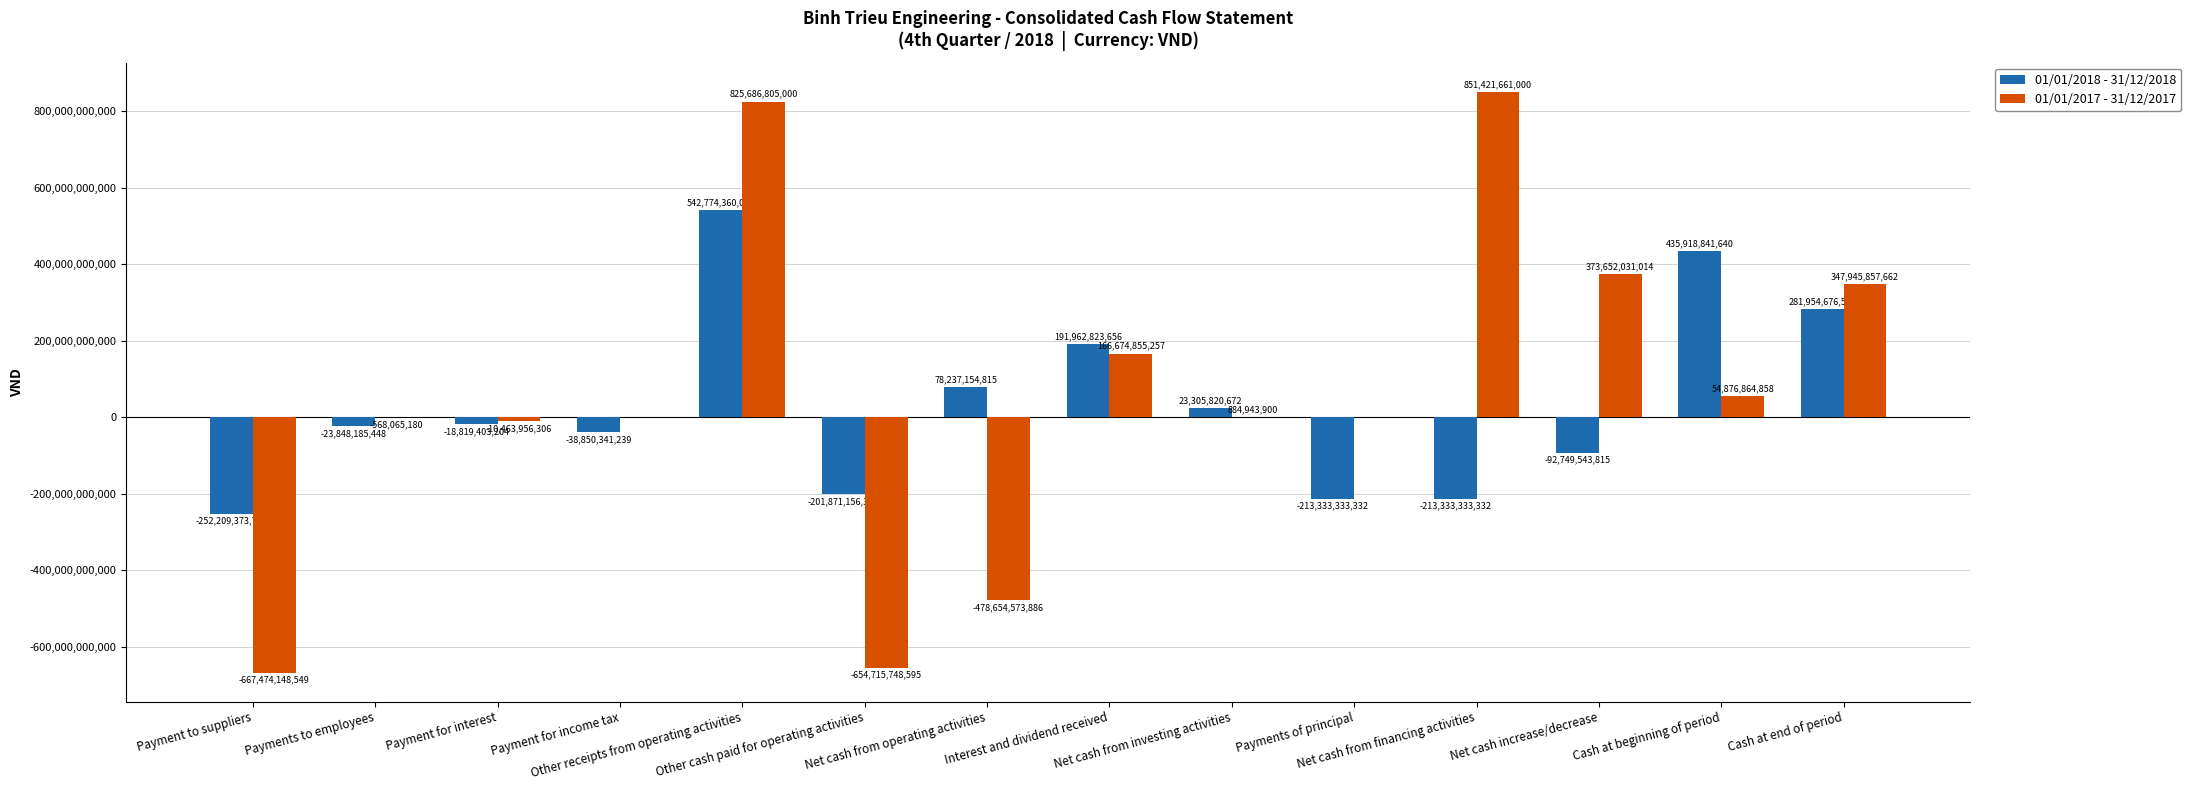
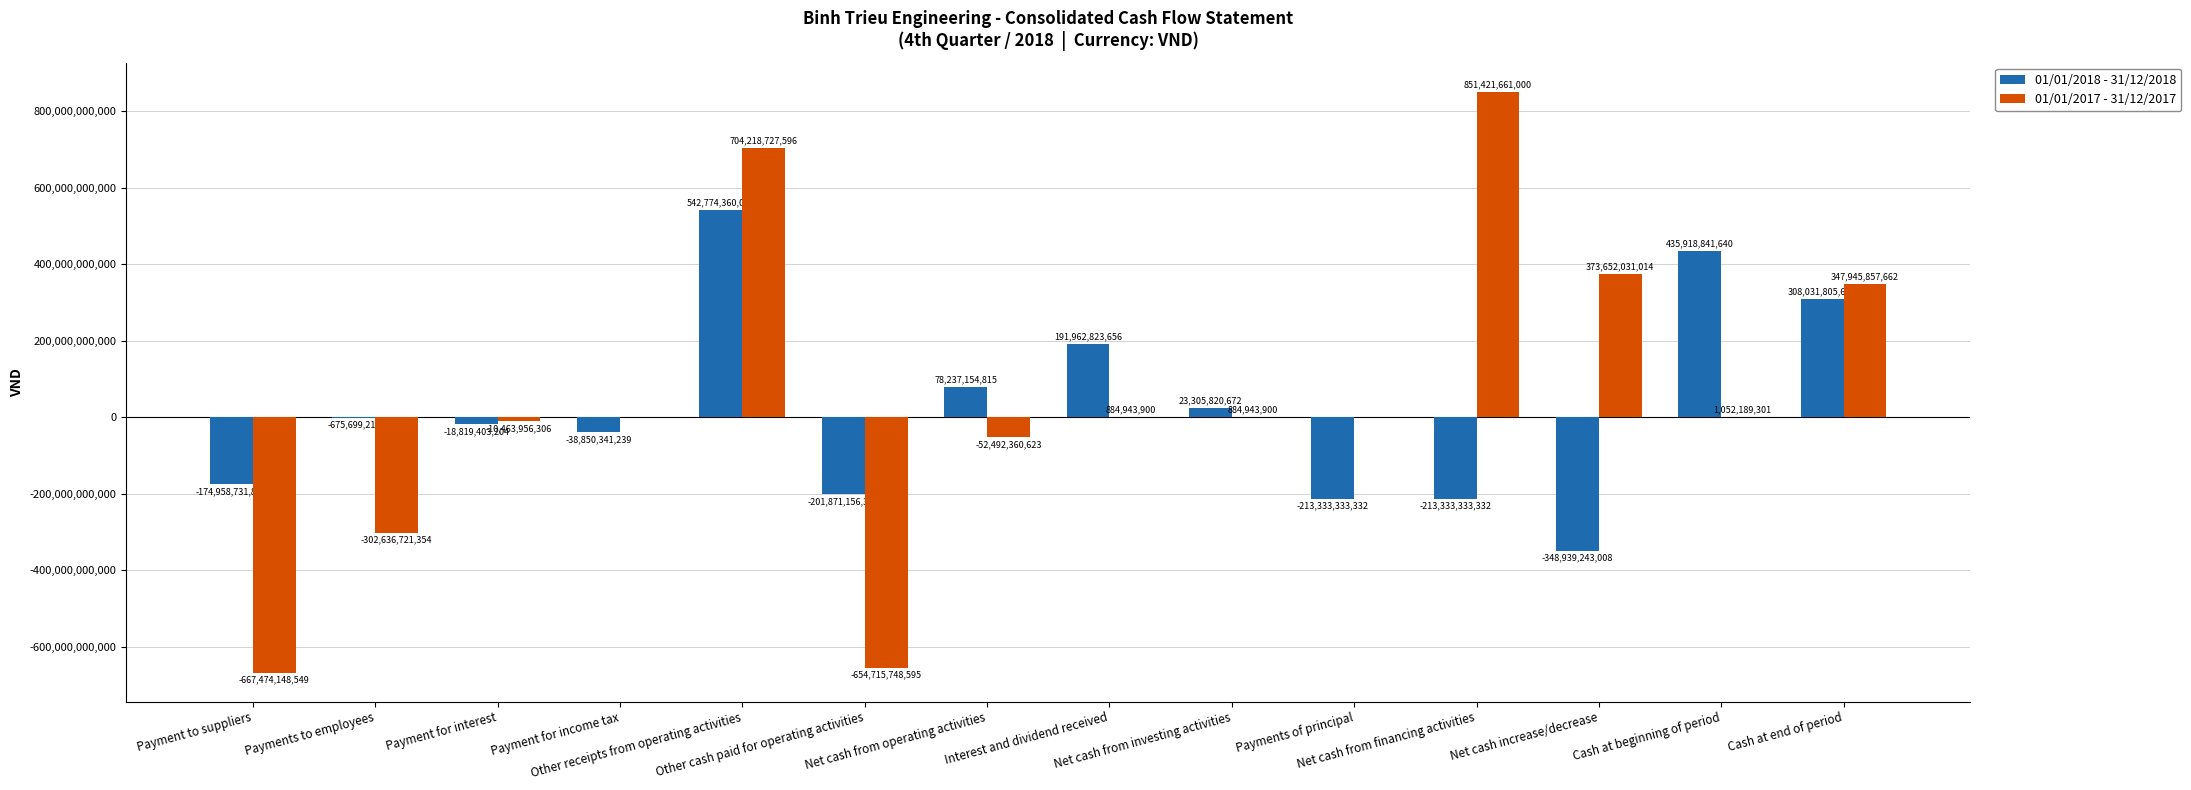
01/01/2018 - 31/12/2018, Payment to suppliers: -252,209,373,743 -> -174,958,731,862
01/01/2018 - 31/12/2018, Payments to employees: -23,848,185,448 -> -675,699,214
01/01/2017 - 31/12/2017, Payments to employees: -568,065,180 -> -302,636,721,354
01/01/2017 - 31/12/2017, Other receipts from operating activities: 825,686,805,000 -> 704,218,727,596
01/01/2017 - 31/12/2017, Net cash from operating activities: -478,654,573,886 -> -52,492,360,623
01/01/2017 - 31/12/2017, Interest and dividend received: 166,674,855,257 -> 884,943,900
01/01/2018 - 31/12/2018, Net cash increase/decrease: -92,749,543,815 -> -348,939,243,008
01/01/2017 - 31/12/2017, Cash at beginning of period: 54,876,864,858 -> 1,052,189,301
01/01/2018 - 31/12/2018, Cash at end of period: 281,954,676,500 -> 308,031,805,606
